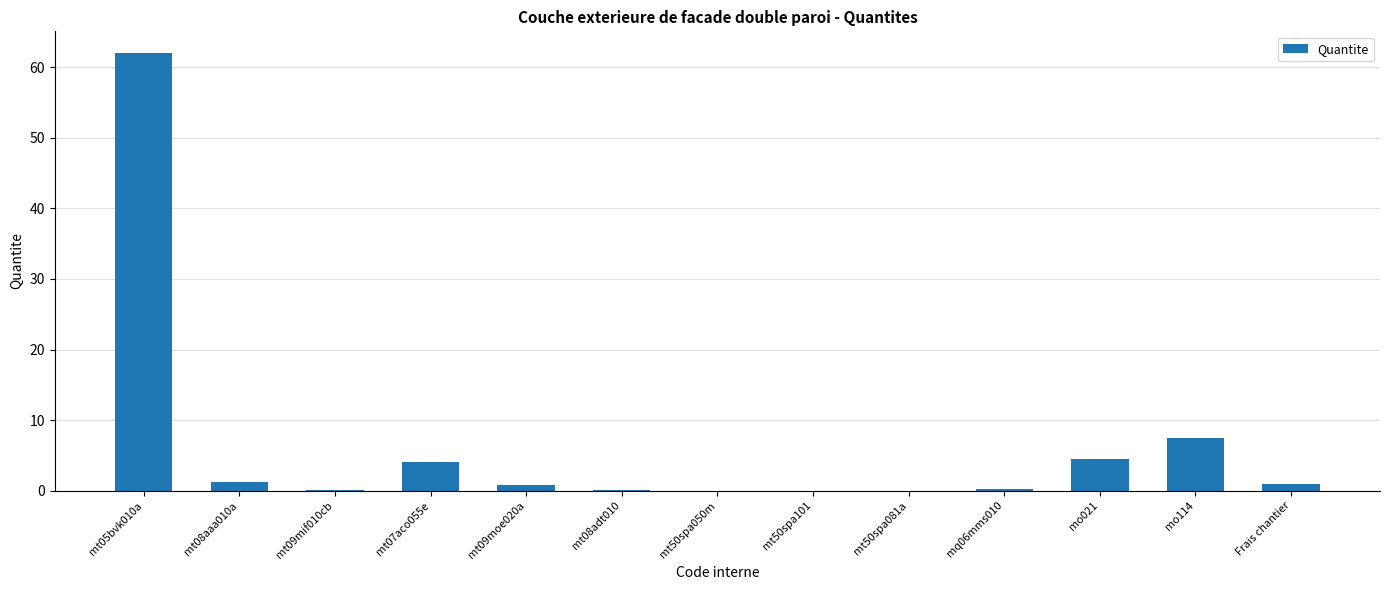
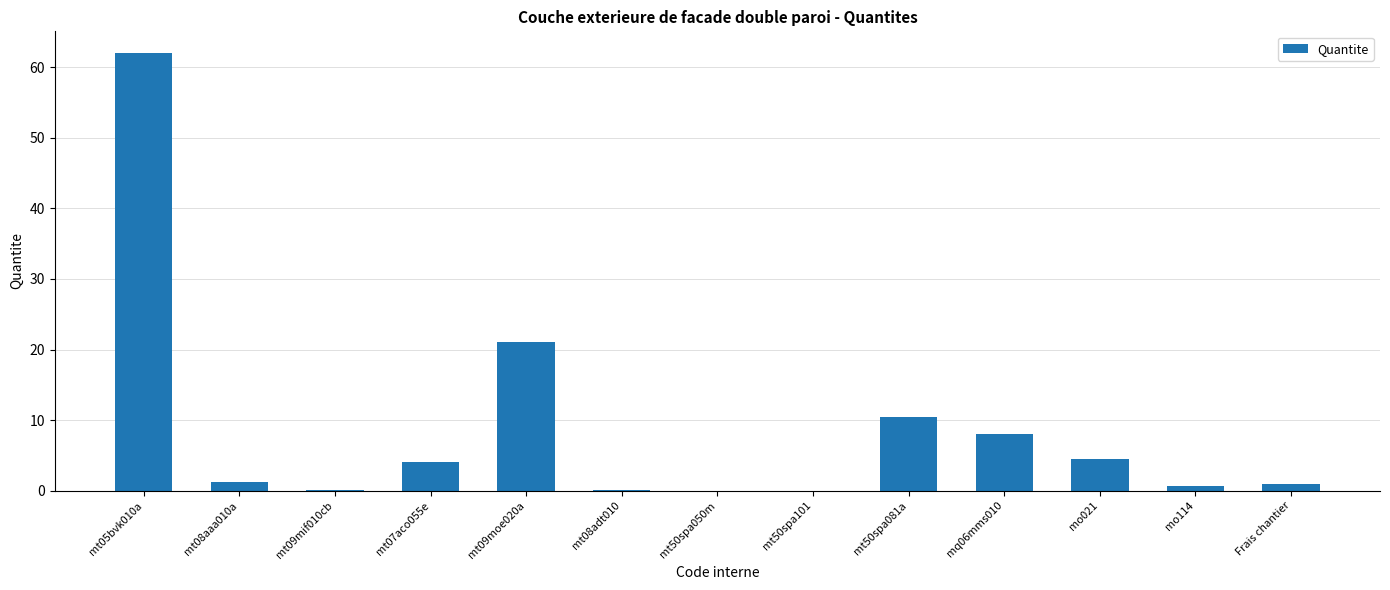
mt09moe020a: 1 -> 21
mt50spa081a: 0 -> 10
mq06mms010: 0 -> 8
mo114: 7 -> 1
